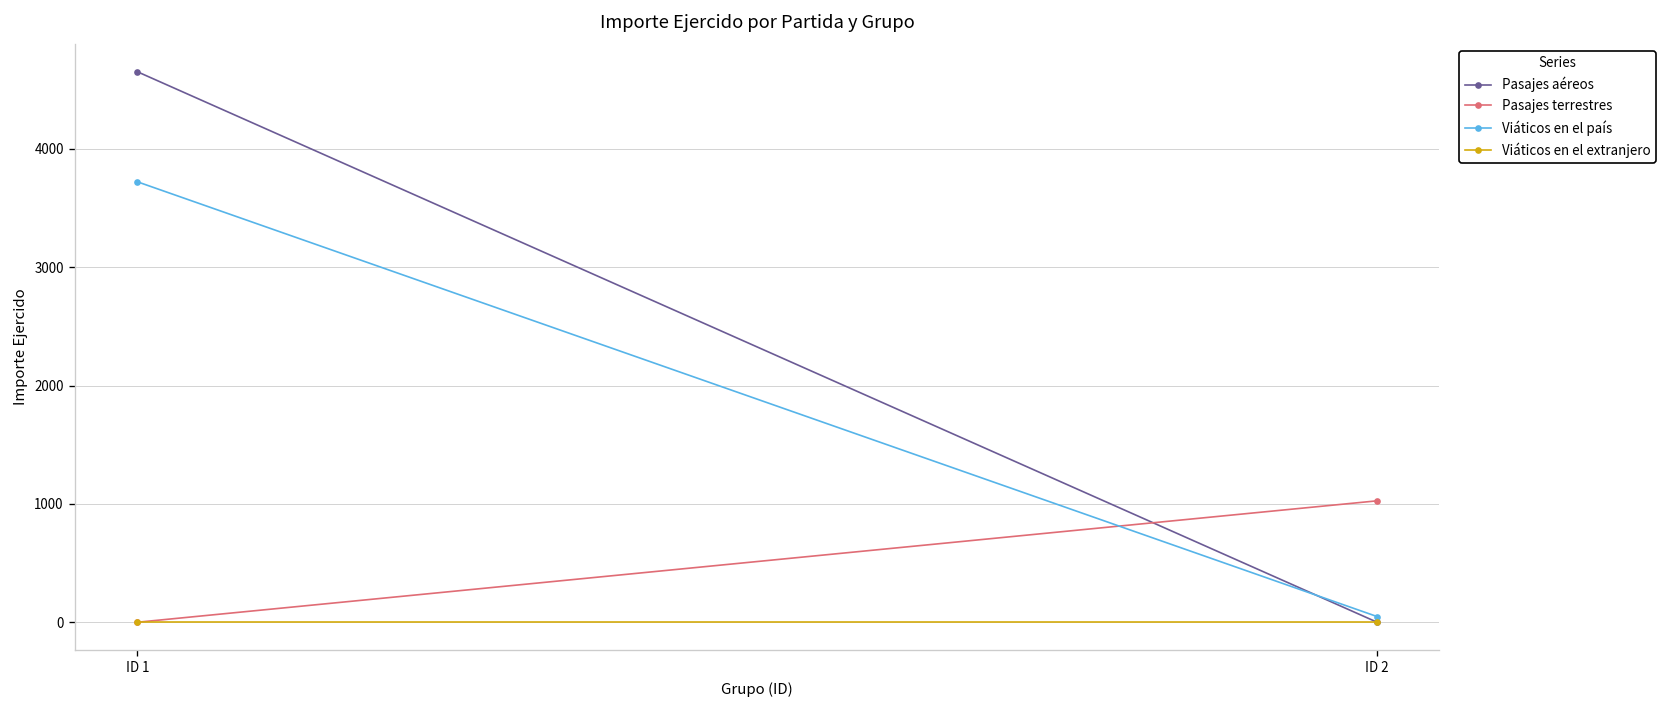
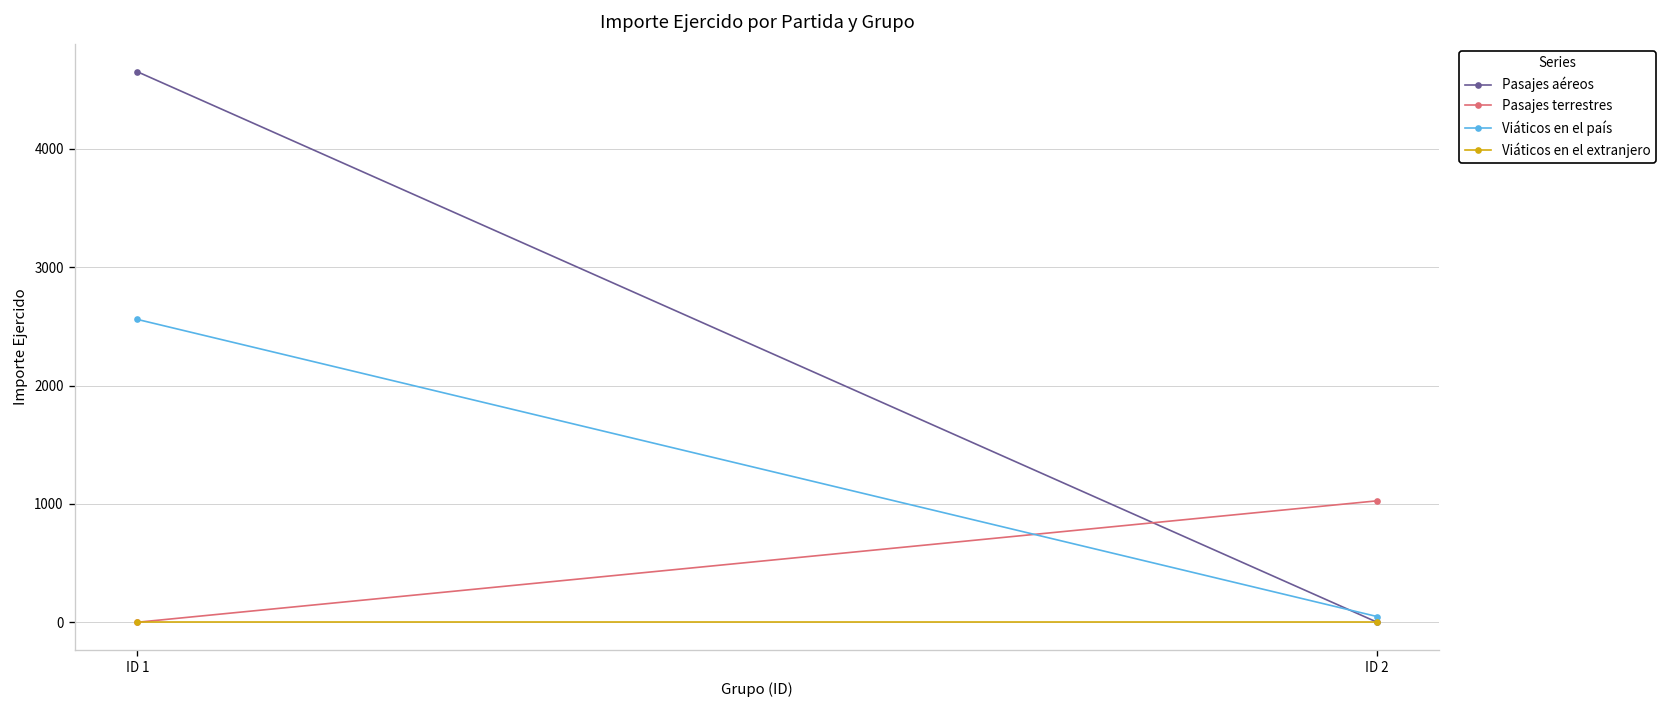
Viáticos en el país, ID 1: 3700 -> 2600
